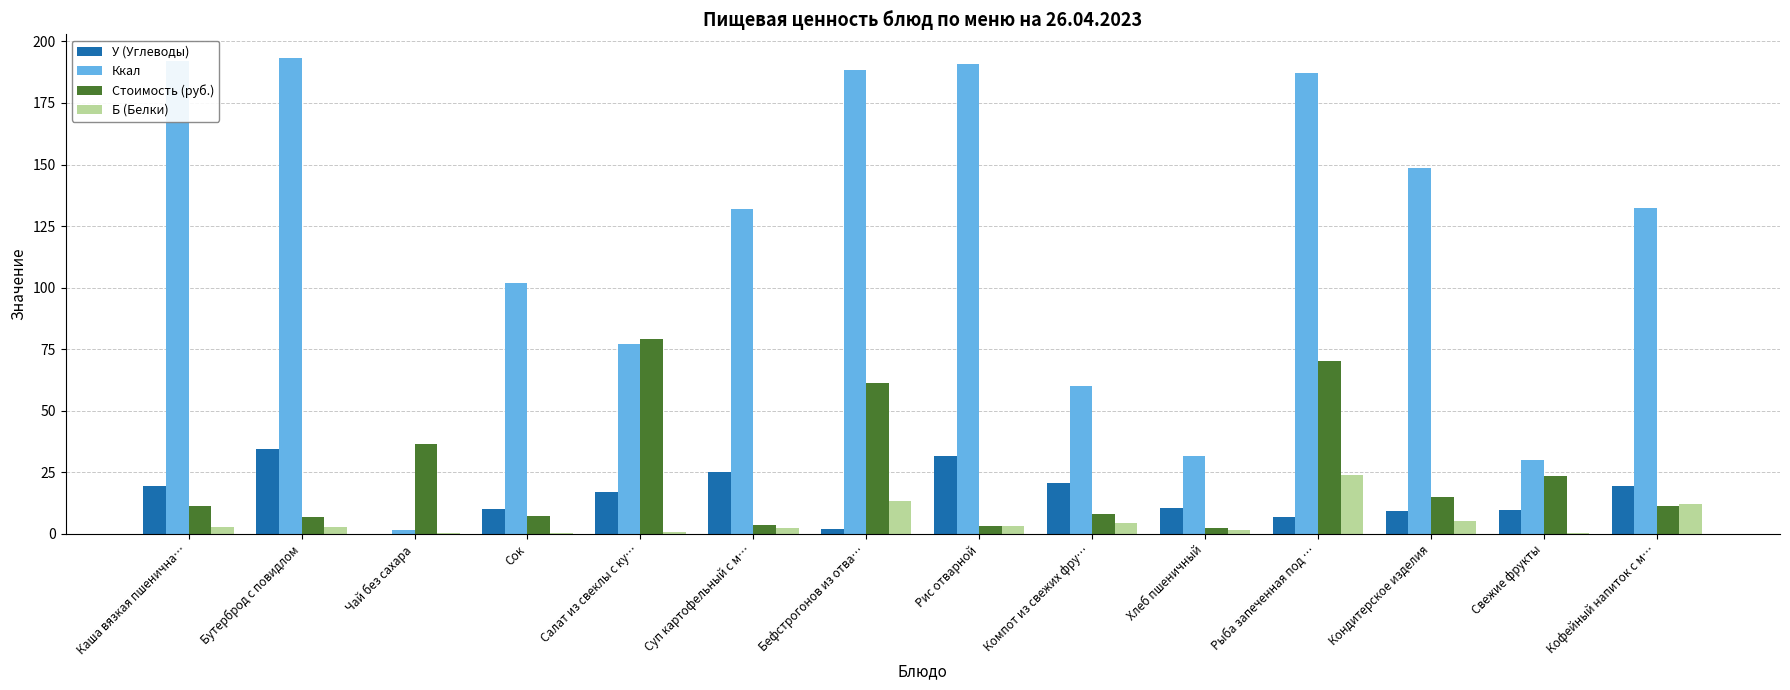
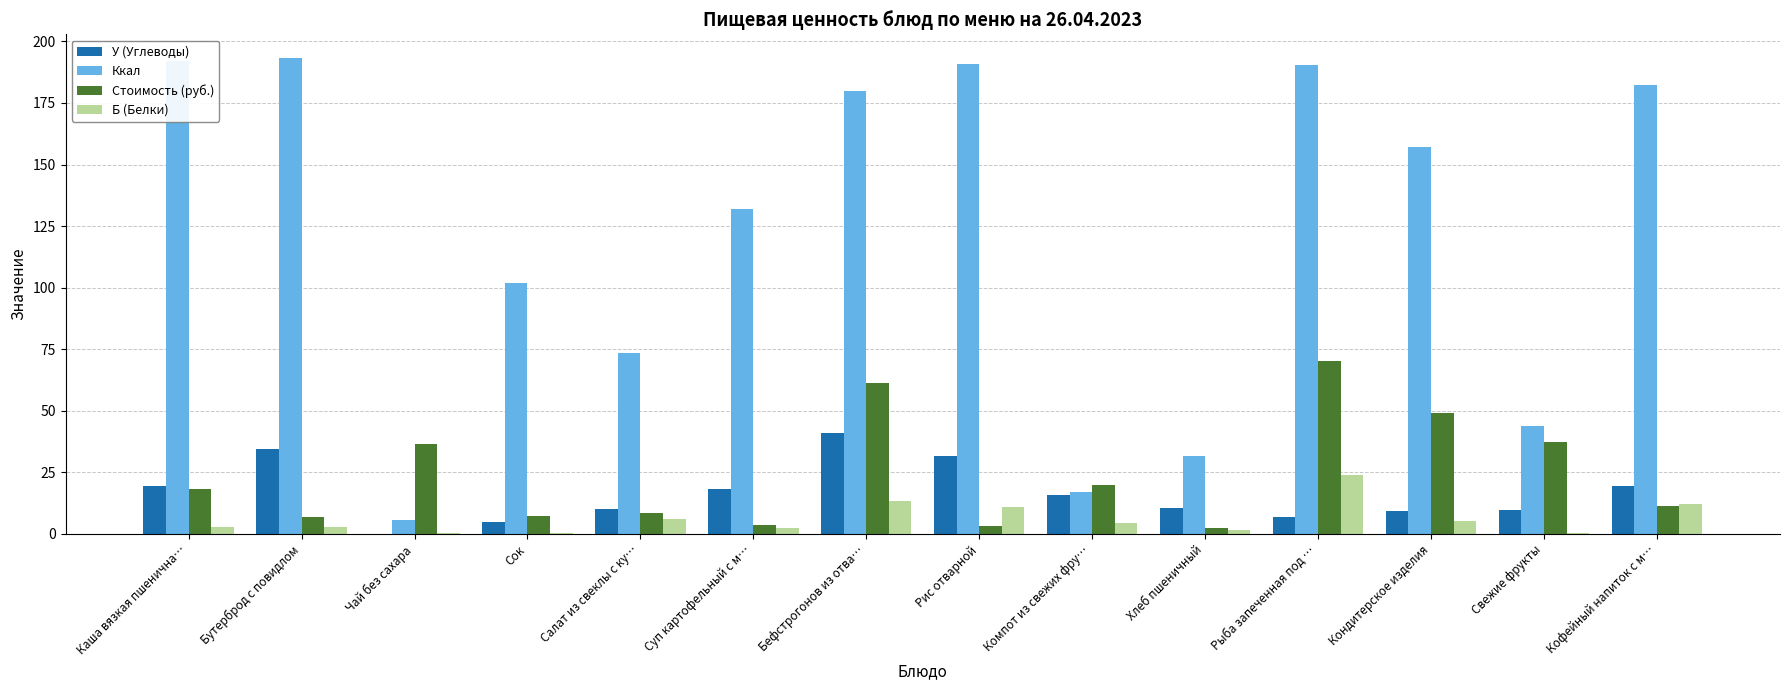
Стоимость (руб.), Каша вязкая пшенична…: 11 -> 18
Ккал, Чай без сахара: 1 -> 6
У (Углеводы), Сок: 10 -> 5
У (Углеводы), Салат из свеклы с ку…: 17 -> 10
Ккал, Салат из свеклы с ку…: 77 -> 73
Стоимость (руб.), Салат из свеклы с ку…: 79 -> 8
Б (Белки), Салат из свеклы с ку…: 1 -> 6
У (Углеводы), Суп картофельный с м…: 25 -> 18
У (Углеводы), Бефстрогонов из отва…: 2 -> 41
Ккал, Бефстрогонов из отва…: 188 -> 180
Б (Белки), Рис отварной: 3 -> 11
У (Углеводы), Компот из свежих фру…: 21 -> 16
Ккал, Компот из свежих фру…: 60 -> 17
Стоимость (руб.), Компот из свежих фру…: 8 -> 20
Ккал, Рыба запеченная под …: 187 -> 191
Ккал, Кондитерское изделия: 149 -> 157
Стоимость (руб.), Кондитерское изделия: 15 -> 49
Ккал, Свежие фрукты: 30 -> 44
Стоимость (руб.), Свежие фрукты: 24 -> 38
Ккал, Кофейный напиток с м…: 132 -> 182
